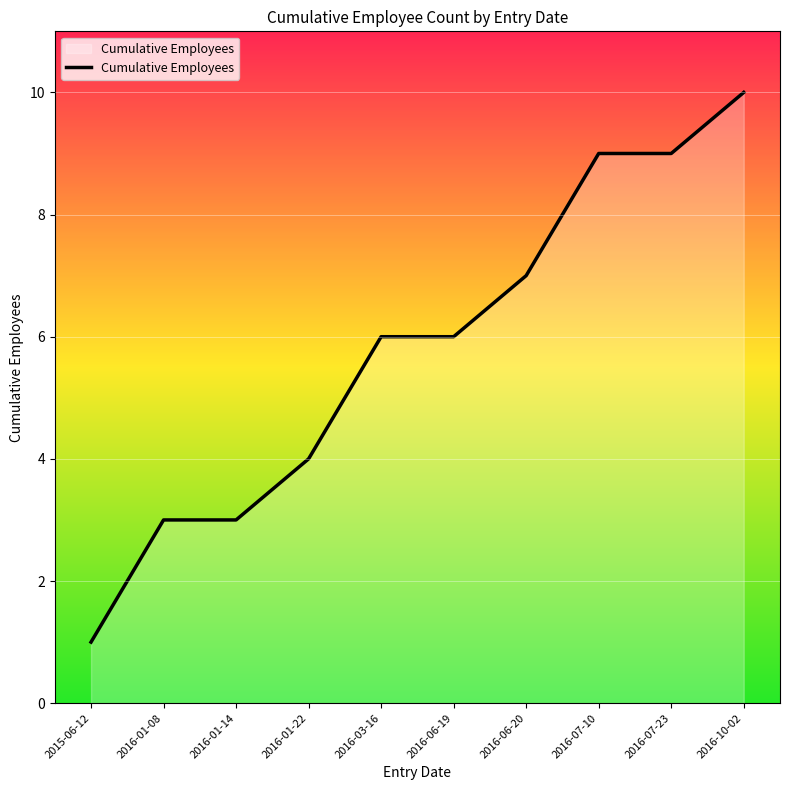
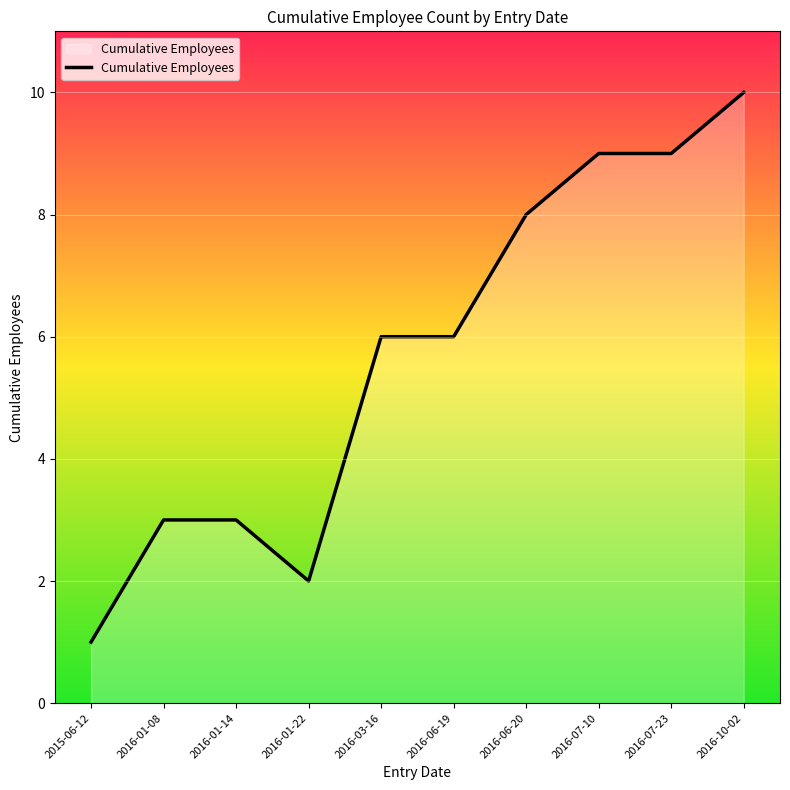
2016-01-22: 4 -> 2
2016-06-20: 7 -> 8
